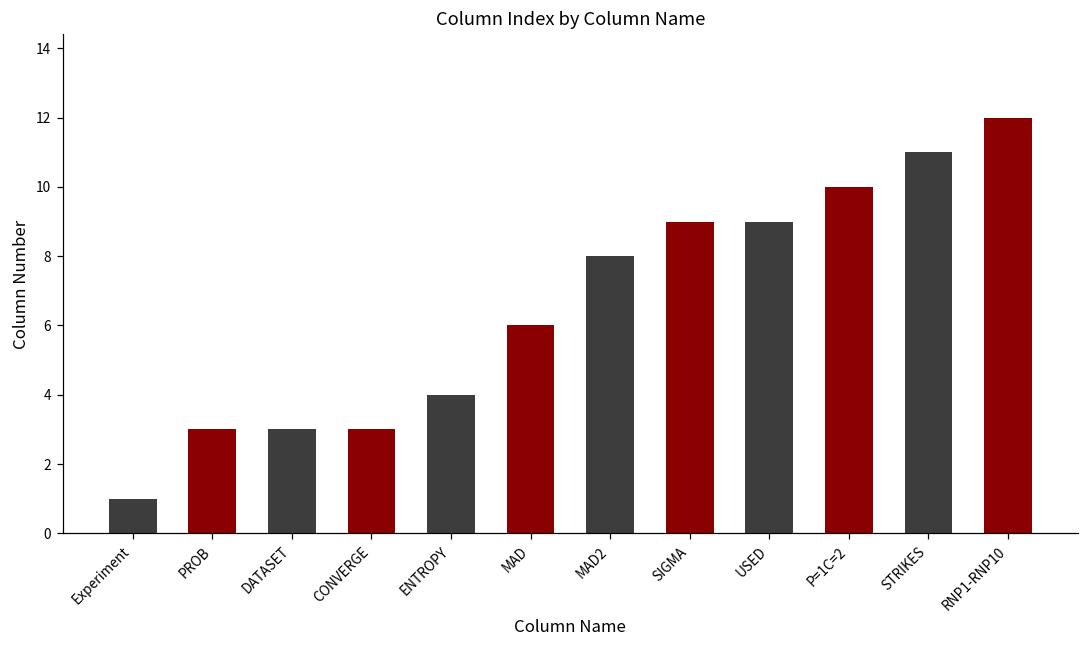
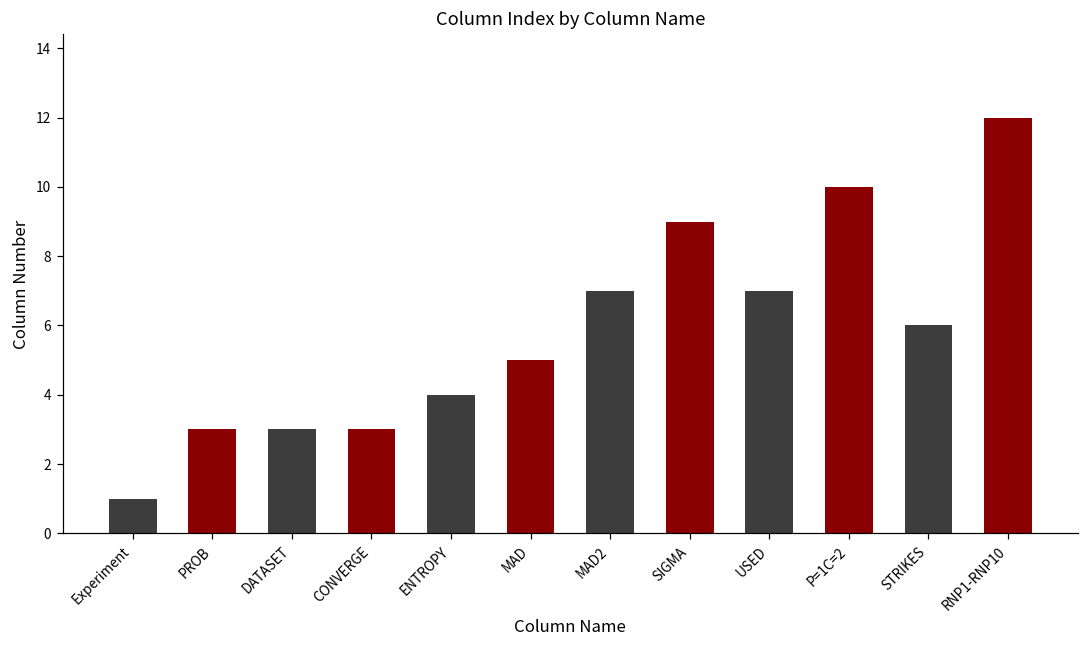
MAD: 6 -> 5
MAD2: 8 -> 7
USED: 9 -> 7
STRIKES: 11 -> 6
